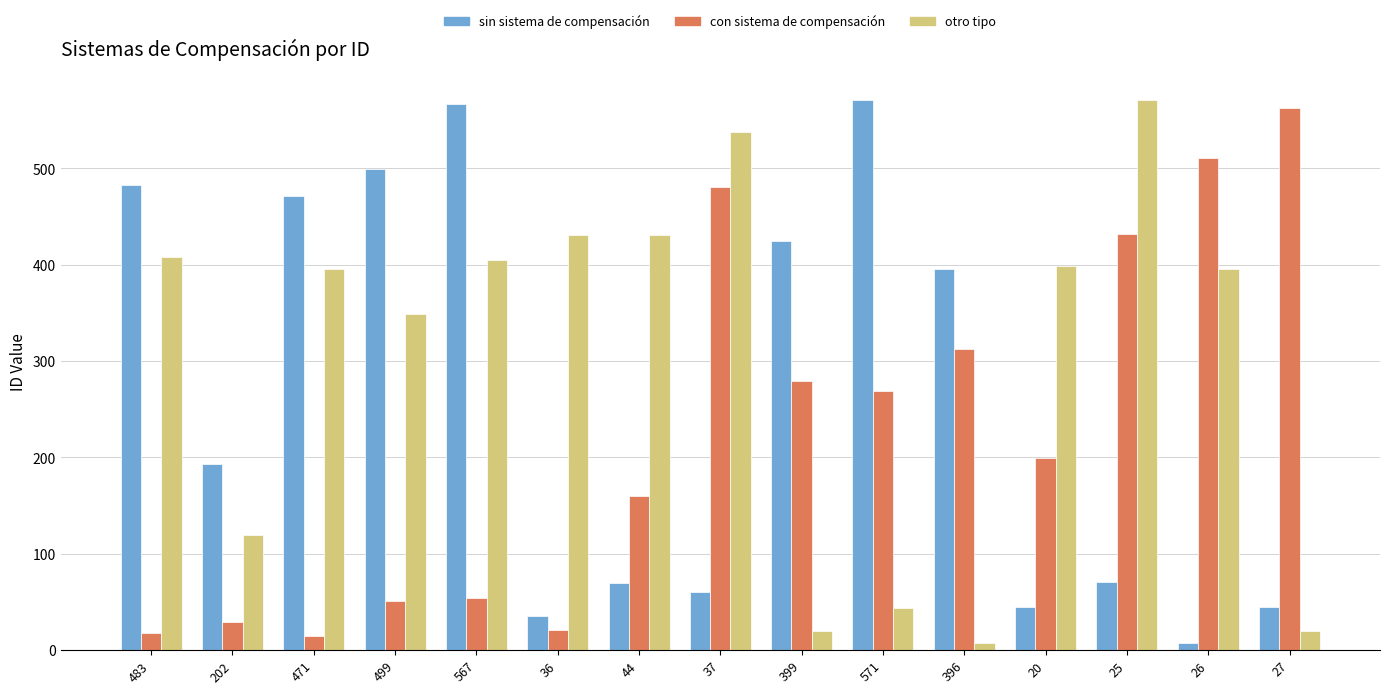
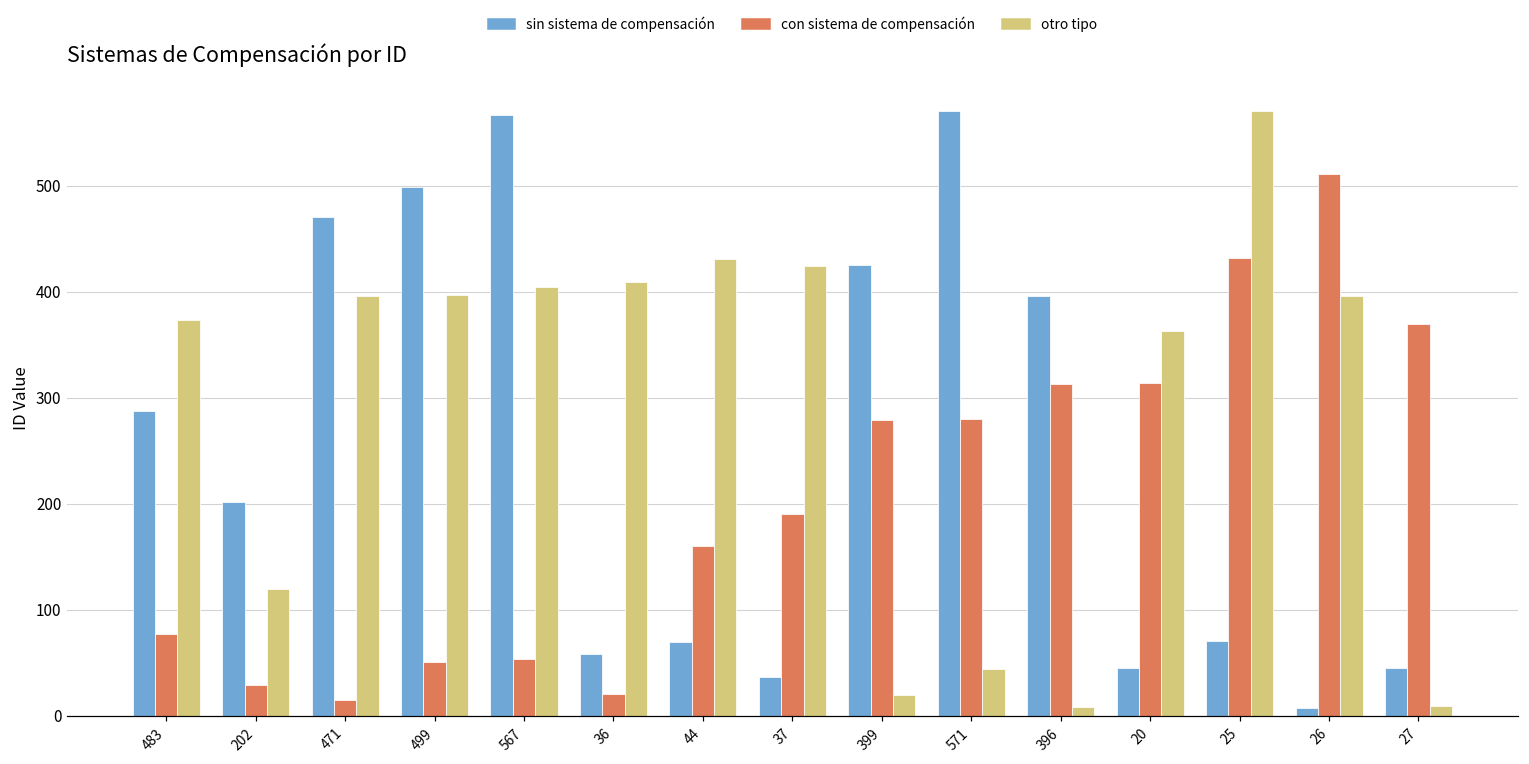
sin sistema de compensación, 483: 480 -> 290
con sistema de compensación, 483: 20 -> 80
otro tipo, 483: 410 -> 370
sin sistema de compensación, 202: 190 -> 200
otro tipo, 499: 350 -> 400
sin sistema de compensación, 36: 40 -> 60
otro tipo, 36: 430 -> 410
sin sistema de compensación, 37: 60 -> 40
con sistema de compensación, 37: 480 -> 190
otro tipo, 37: 540 -> 420
con sistema de compensación, 571: 270 -> 280
con sistema de compensación, 20: 200 -> 310
otro tipo, 20: 400 -> 360
con sistema de compensación, 27: 560 -> 370
otro tipo, 27: 20 -> 10
